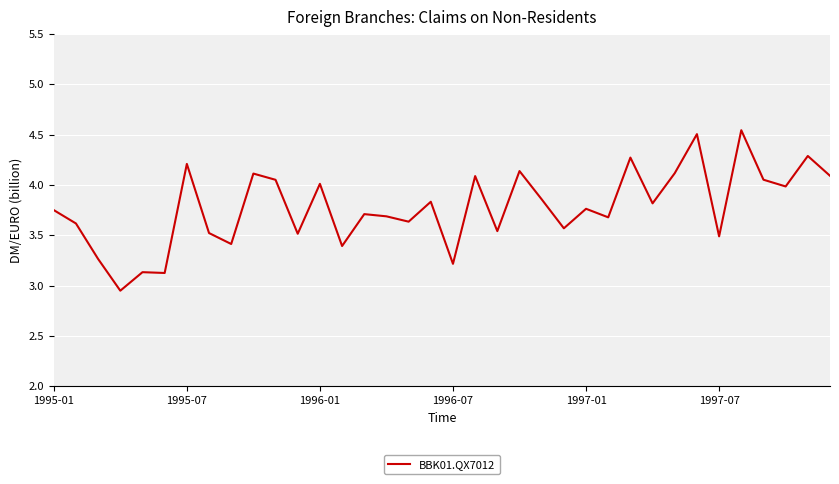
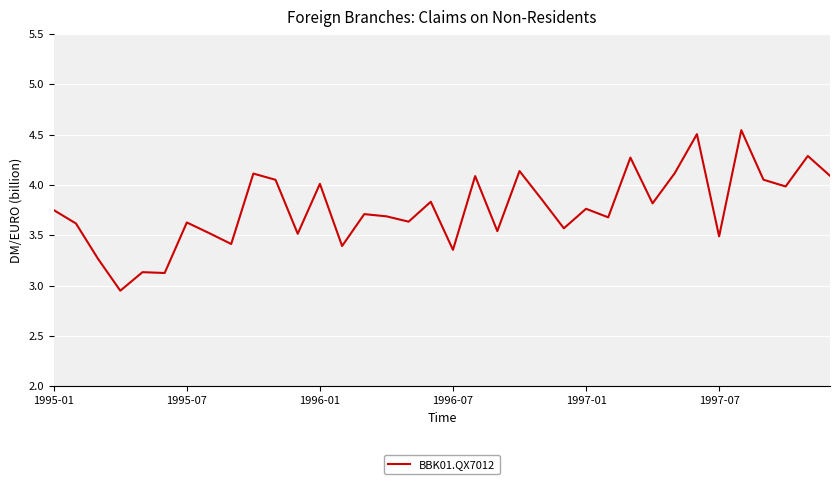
1995-07: 4.21 -> 3.63
1996-07: 3.22 -> 3.36
